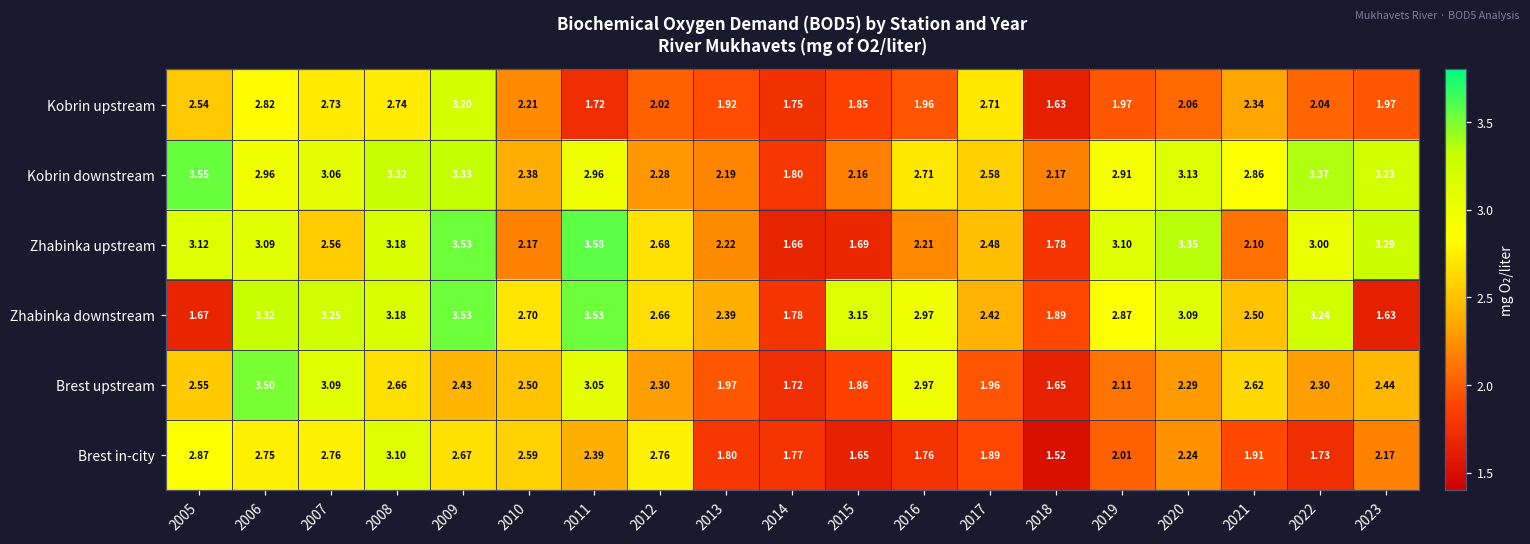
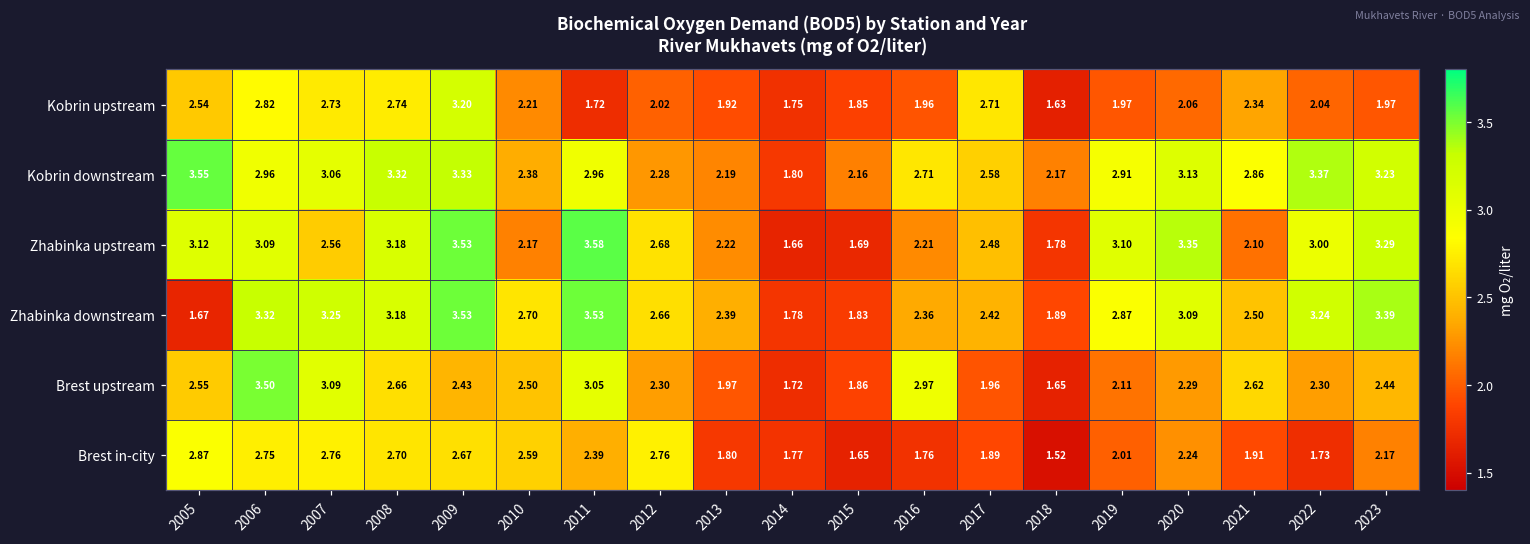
Zhabinka downstream, 2015: 3.15 -> 1.83
Zhabinka downstream, 2016: 2.97 -> 2.36
Zhabinka downstream, 2023: 1.63 -> 3.39
Brest in-city, 2008: 3.10 -> 2.70
